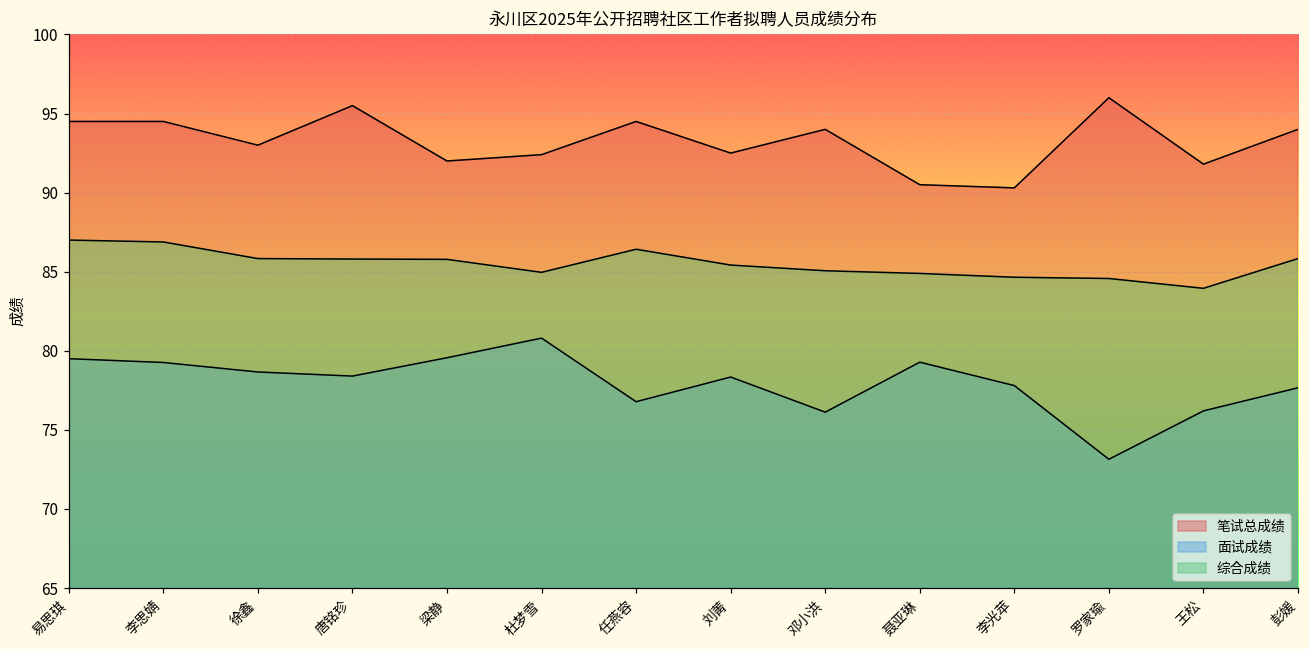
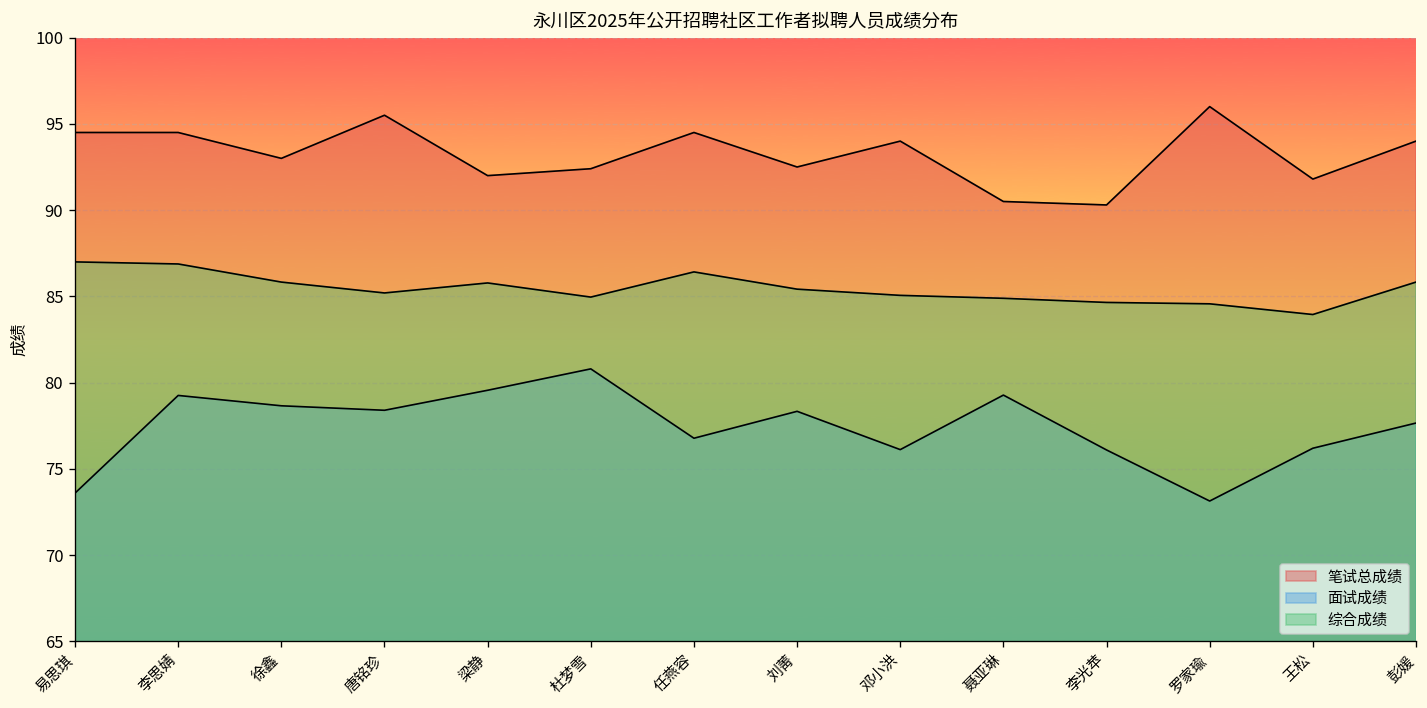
面试成绩, 易思琪: 79.5 -> 73.6
综合成绩, 唐铭珍: 85.8 -> 85.2
面试成绩, 李光苹: 77.8 -> 76.1
